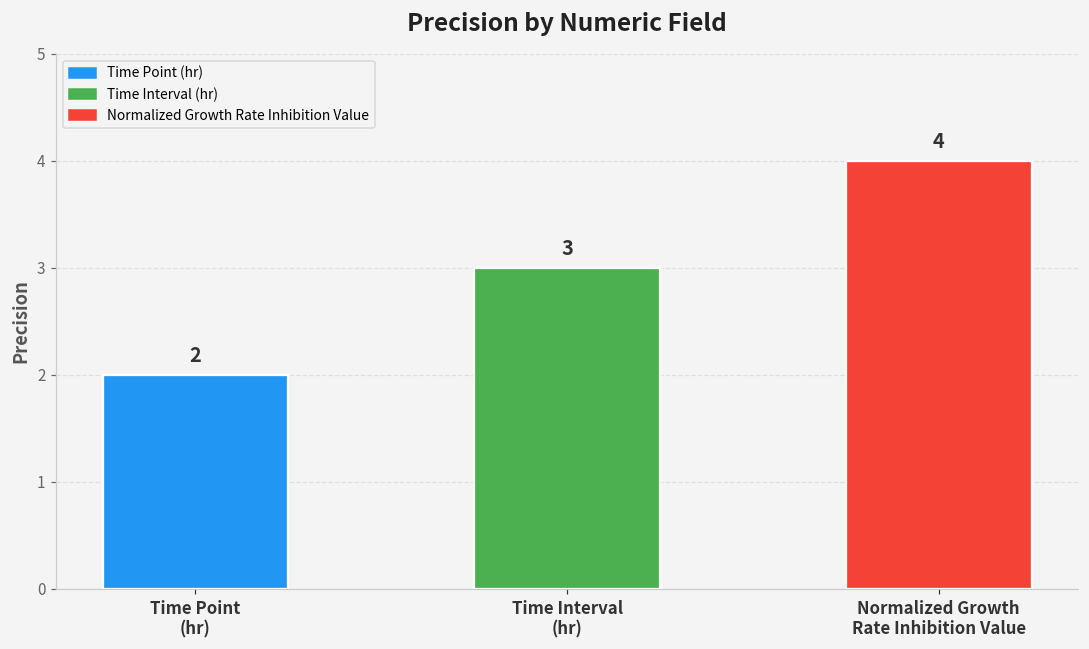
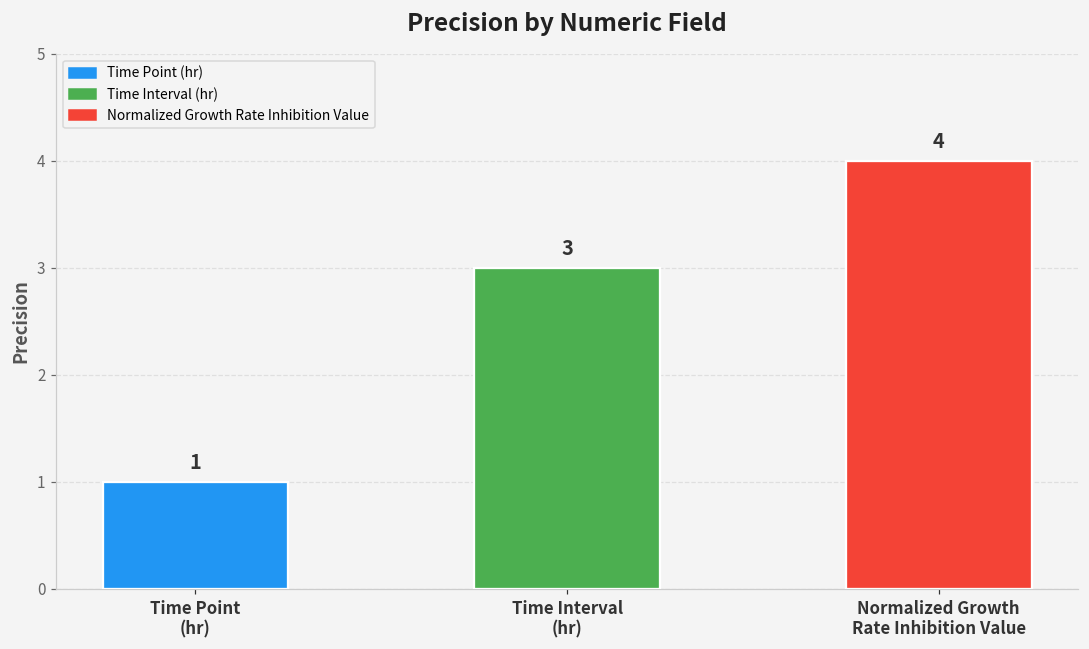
Time Point (hr): 2 -> 1
